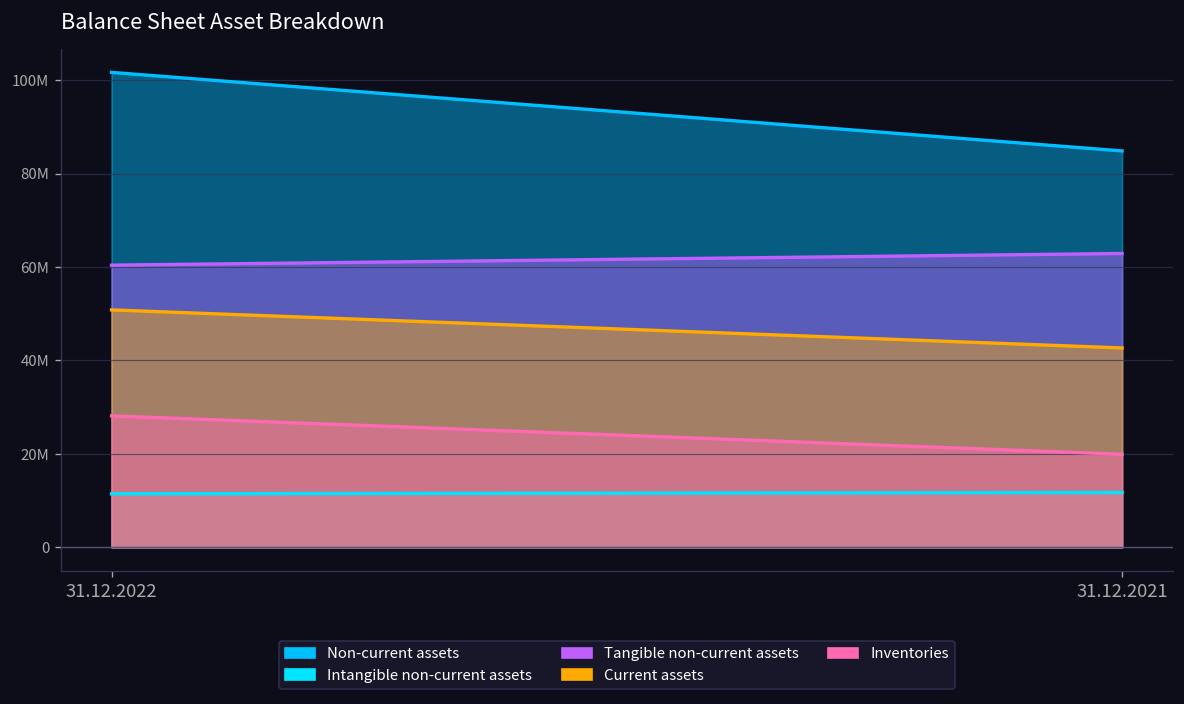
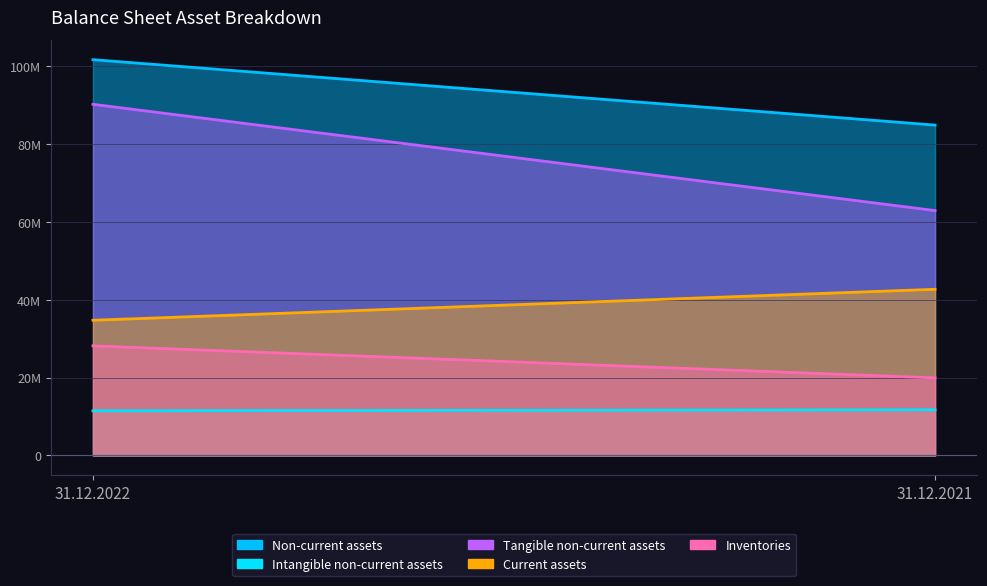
Tangible non-current assets, 31.12.2022: 60000000 -> 90000000
Current assets, 31.12.2022: 51000000 -> 35000000
